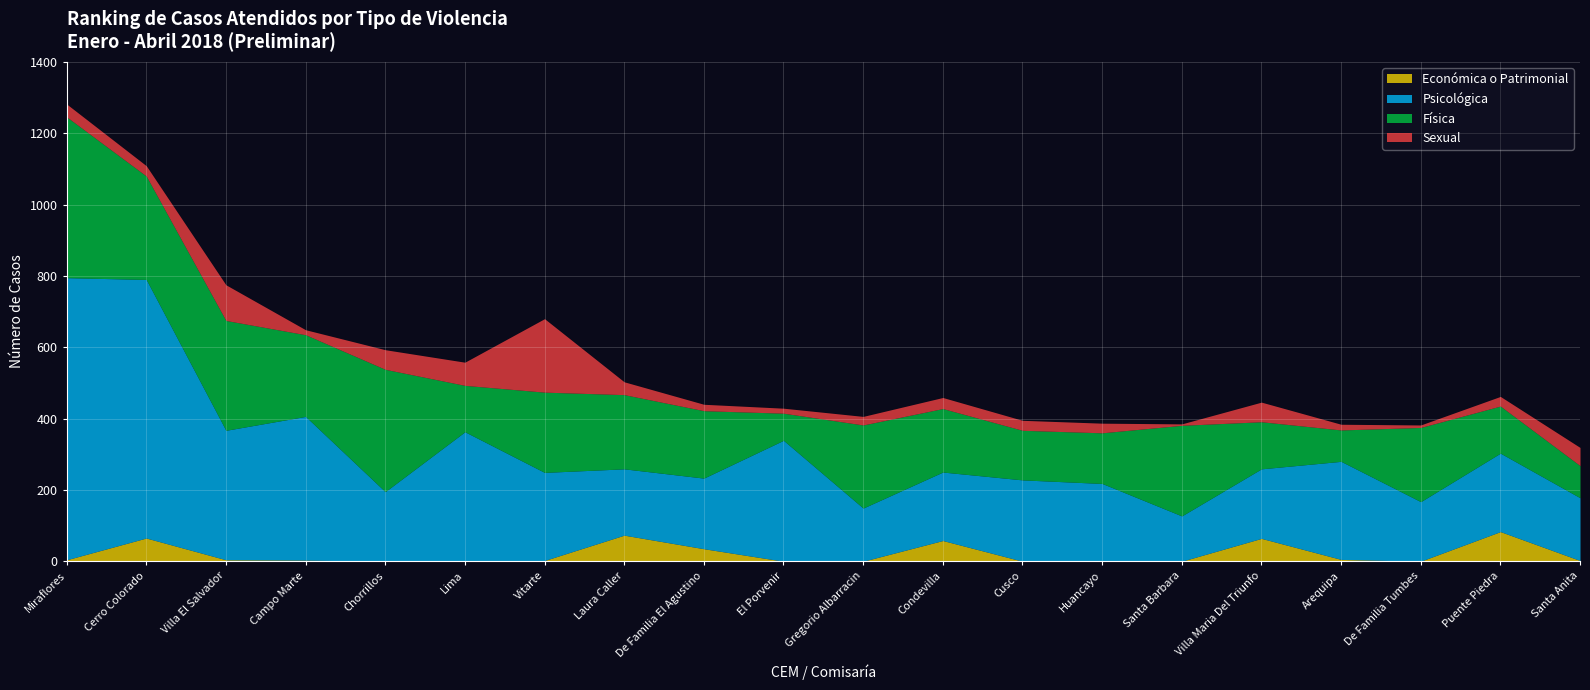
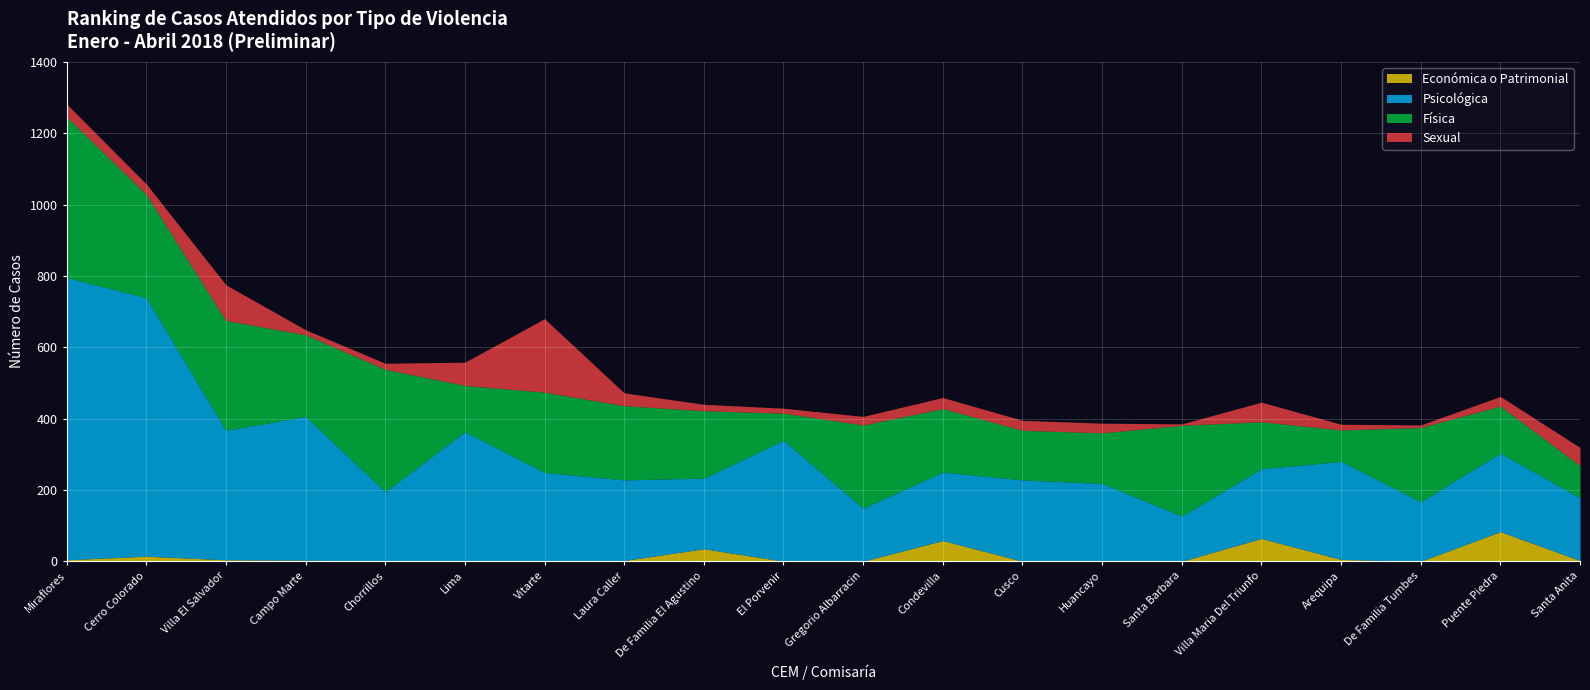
Económica o Patrimonial, Cerro Colorado: 70 -> 10
Sexual, Chorrillos: 60 -> 20
Económica o Patrimonial, Laura Caller: 70 -> 0
Psicológica, Laura Caller: 190 -> 230
